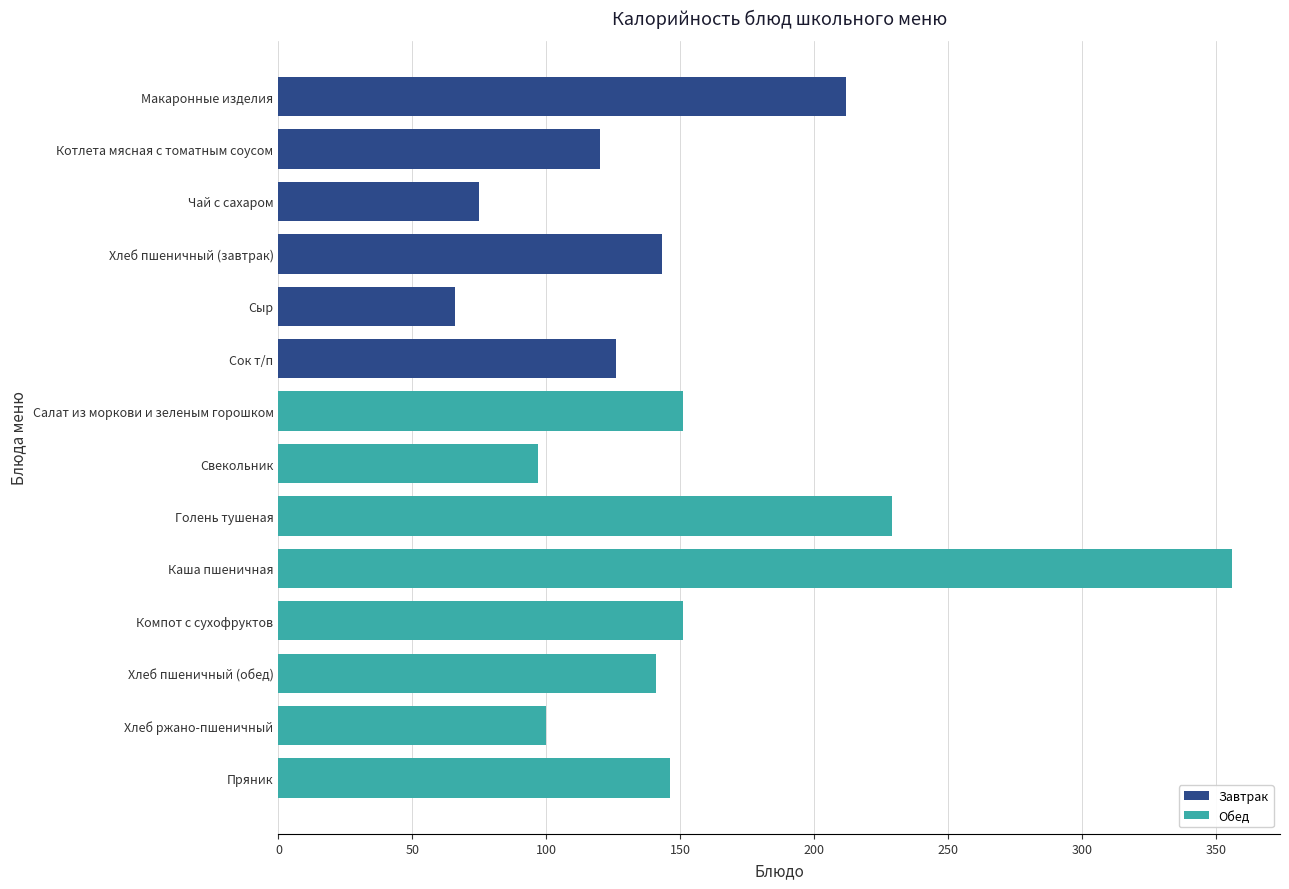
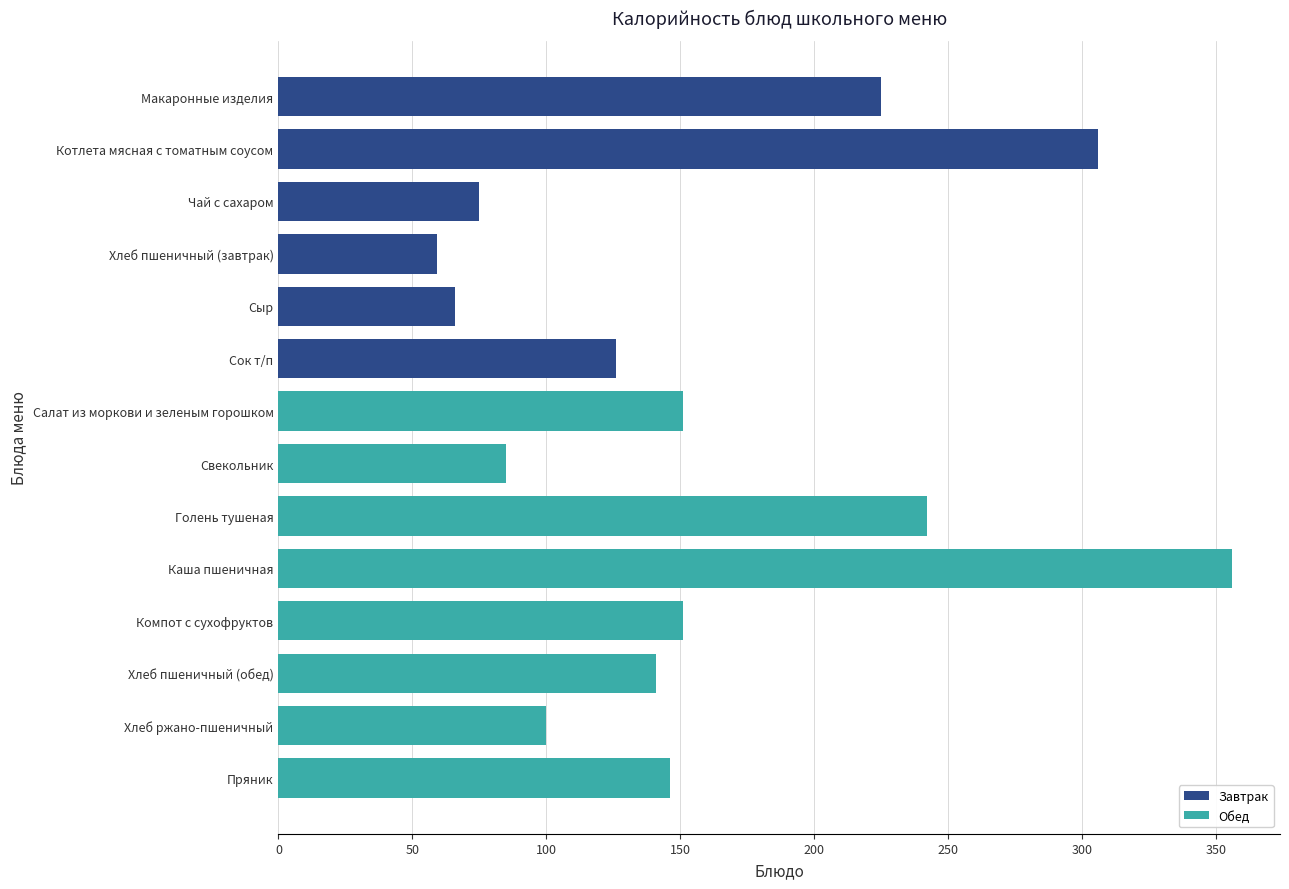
Макаронные изделия: 212 -> 225
Котлета мясная с томатным соусом: 120 -> 306
Хлеб пшеничный (завтрак): 143 -> 59
Свекольник: 97 -> 85
Голень тушеная: 229 -> 242
